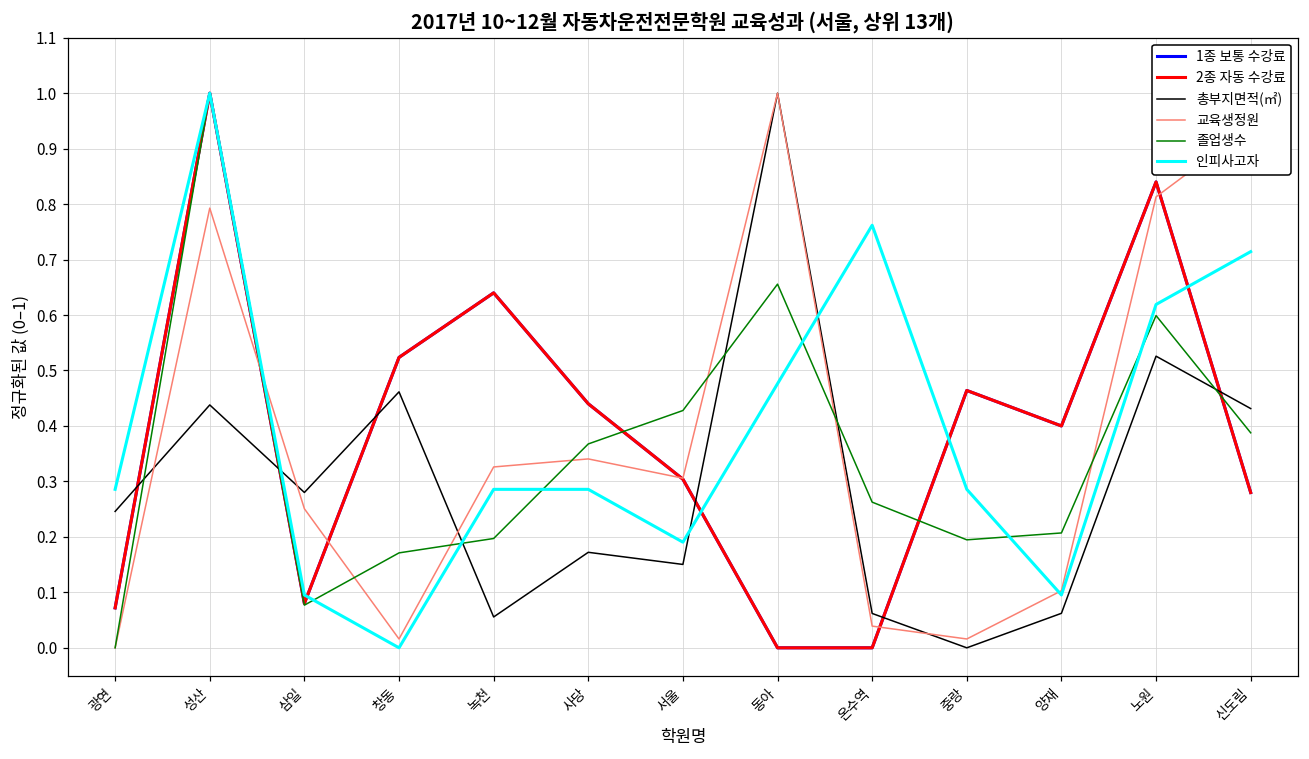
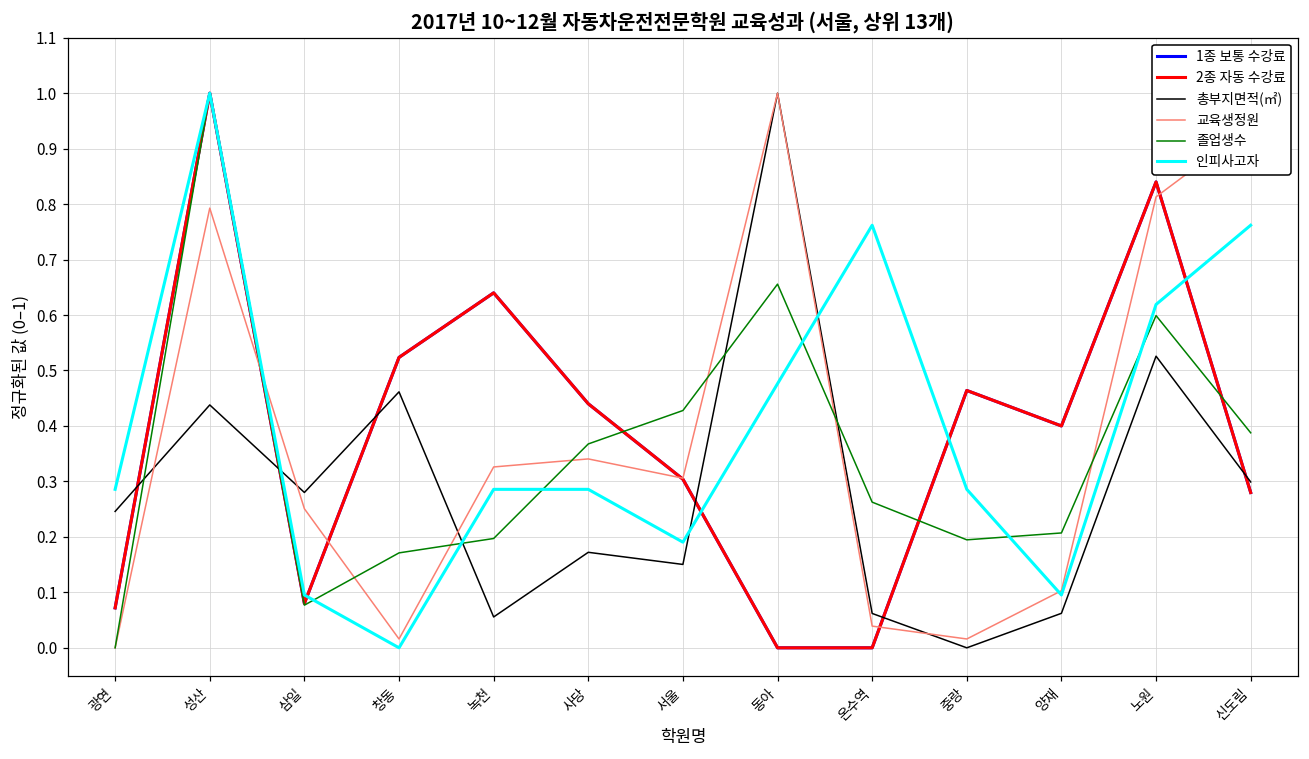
총부지면적(㎡), 신도림: 0.43 -> 0.30
인피사고자, 신도림: 0.71 -> 0.76
